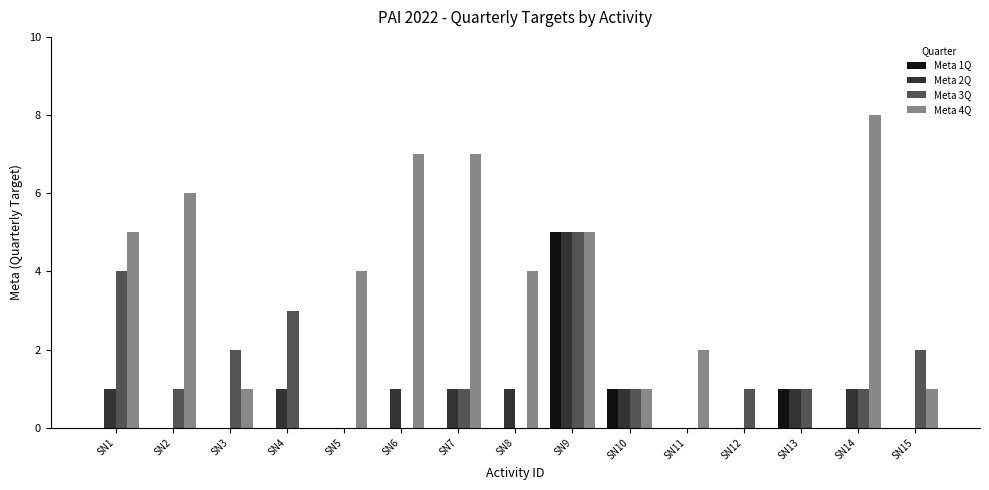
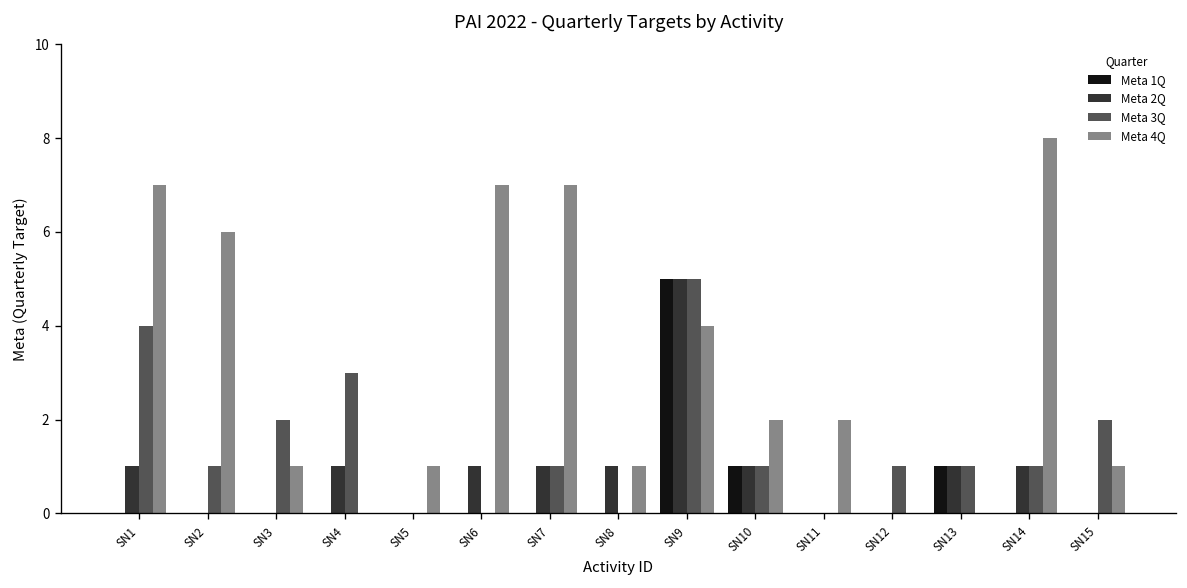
Meta 4Q, SN1: 5 -> 7
Meta 4Q, SN5: 4 -> 1
Meta 4Q, SN8: 4 -> 1
Meta 4Q, SN9: 5 -> 4
Meta 4Q, SN10: 1 -> 2
